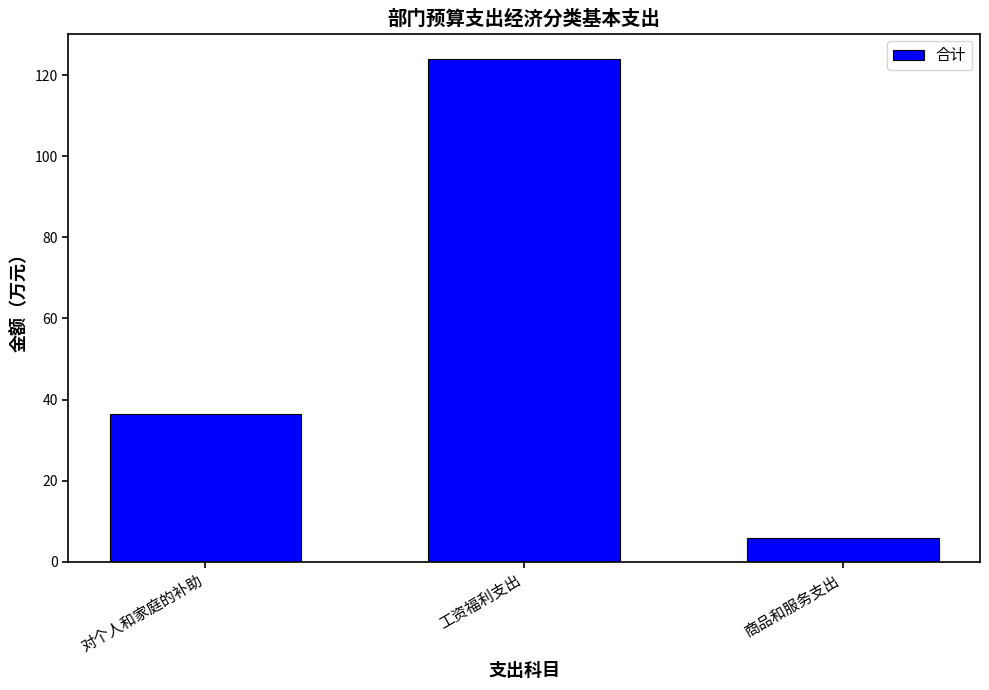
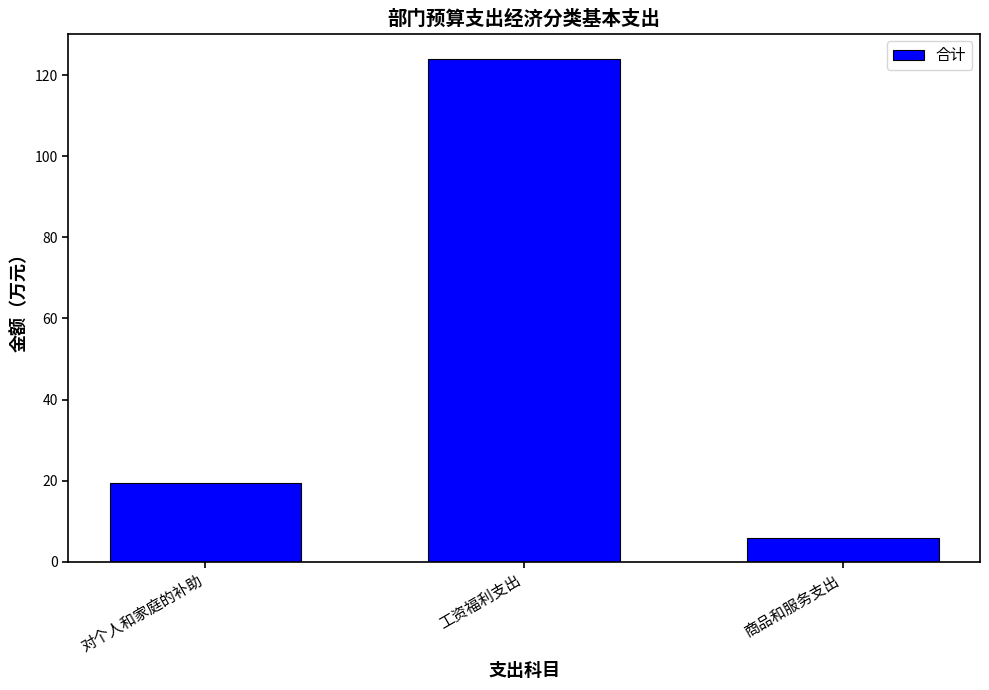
对个人和家庭的补助: 36 -> 19
